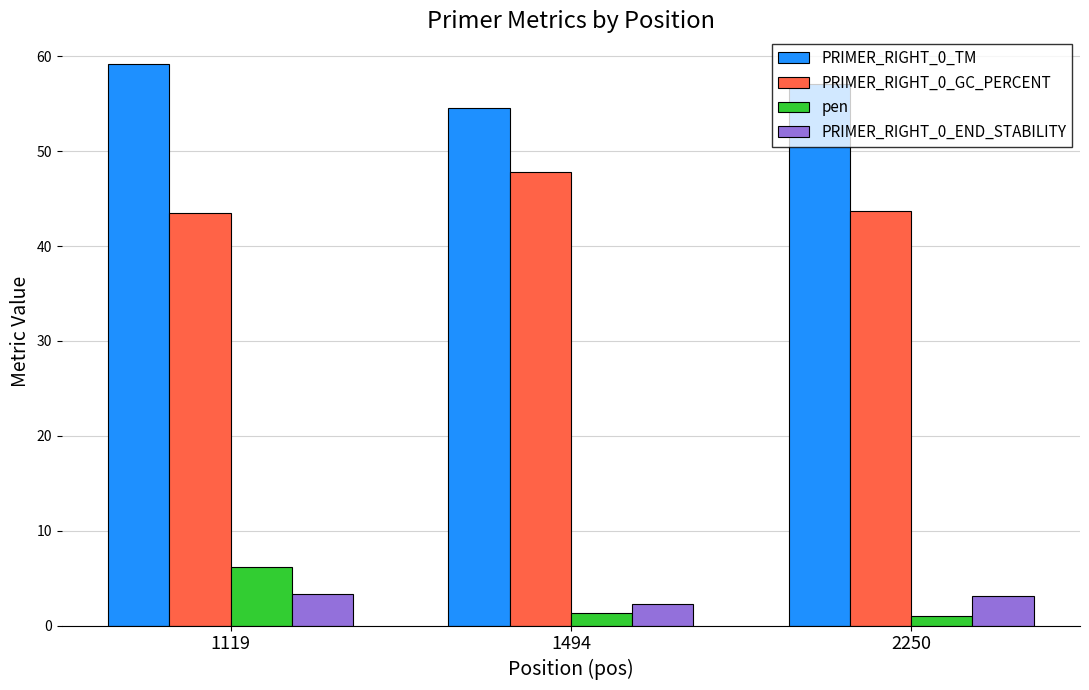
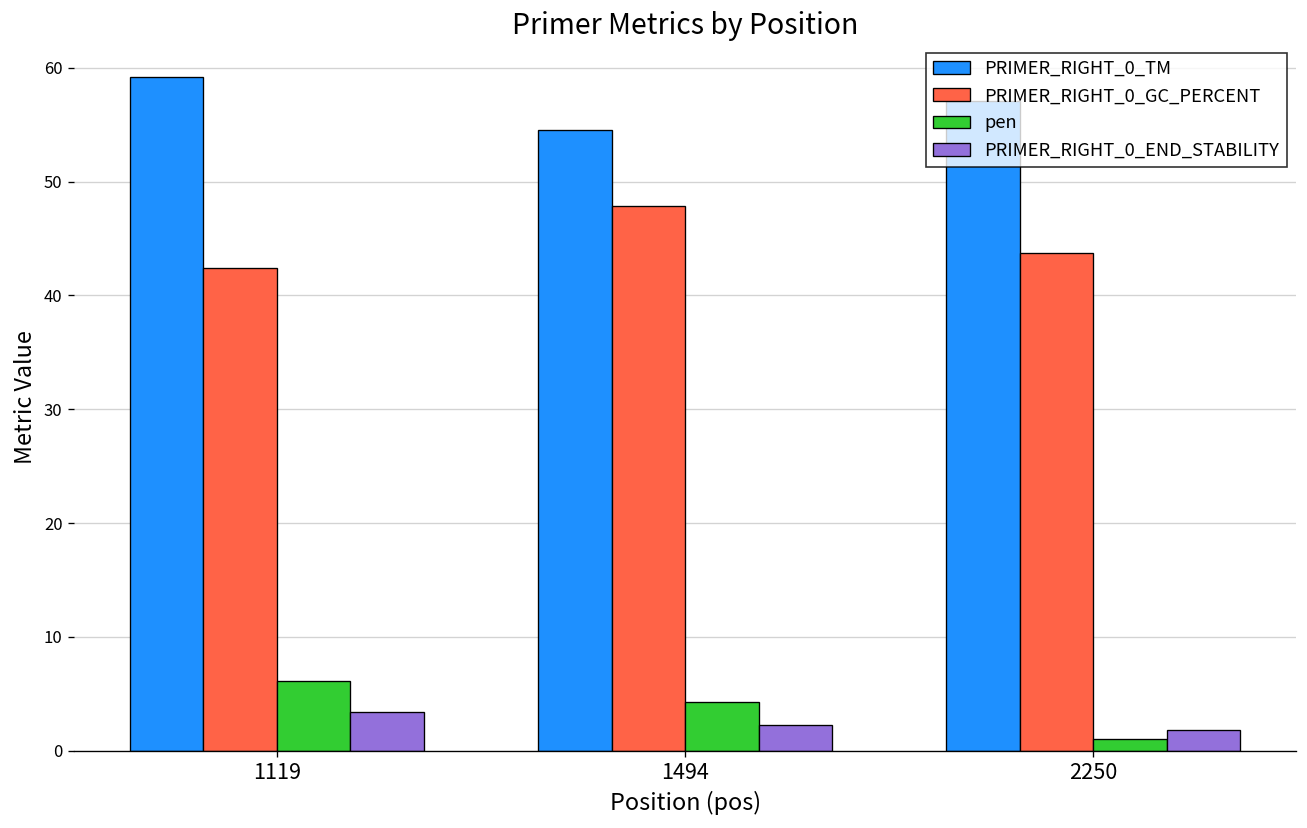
PRIMER_RIGHT_0_GC_PERCENT, 1119: 43 -> 42
pen, 1494: 1 -> 4
PRIMER_RIGHT_0_END_STABILITY, 2250: 3 -> 2
